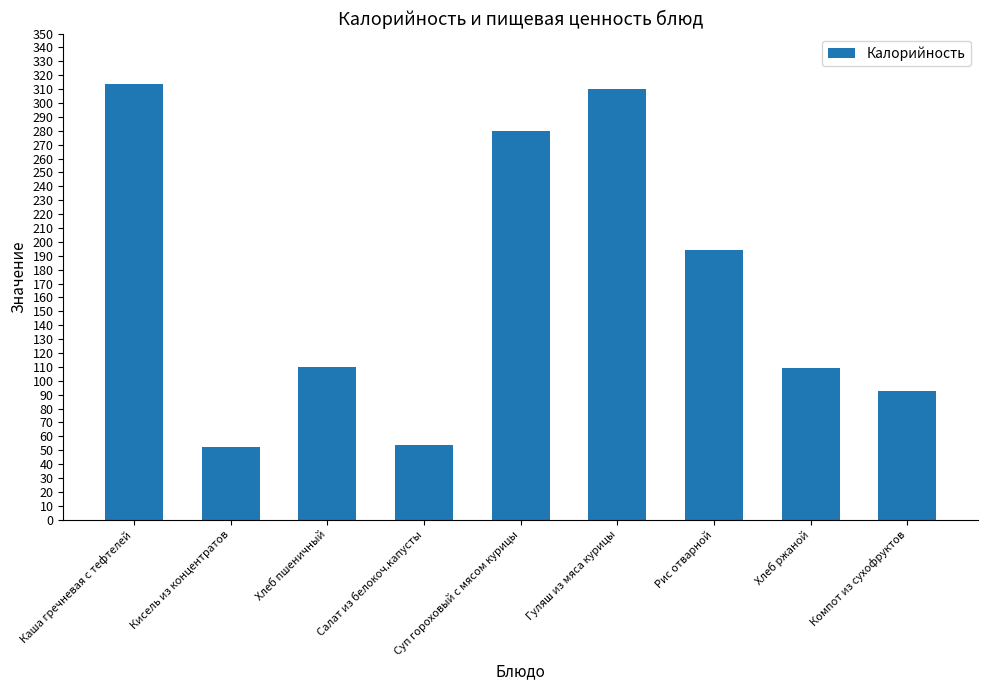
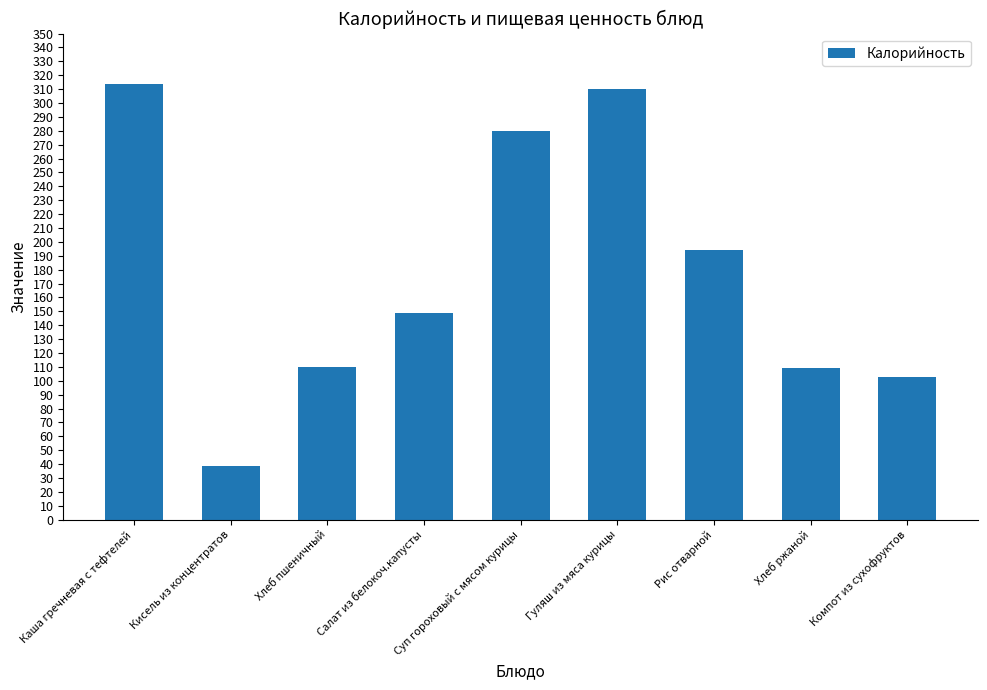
Кисель из концентратов: 52 -> 39
Салат из белокоч.капусты: 54 -> 149
Компот из сухофруктов: 93 -> 103
